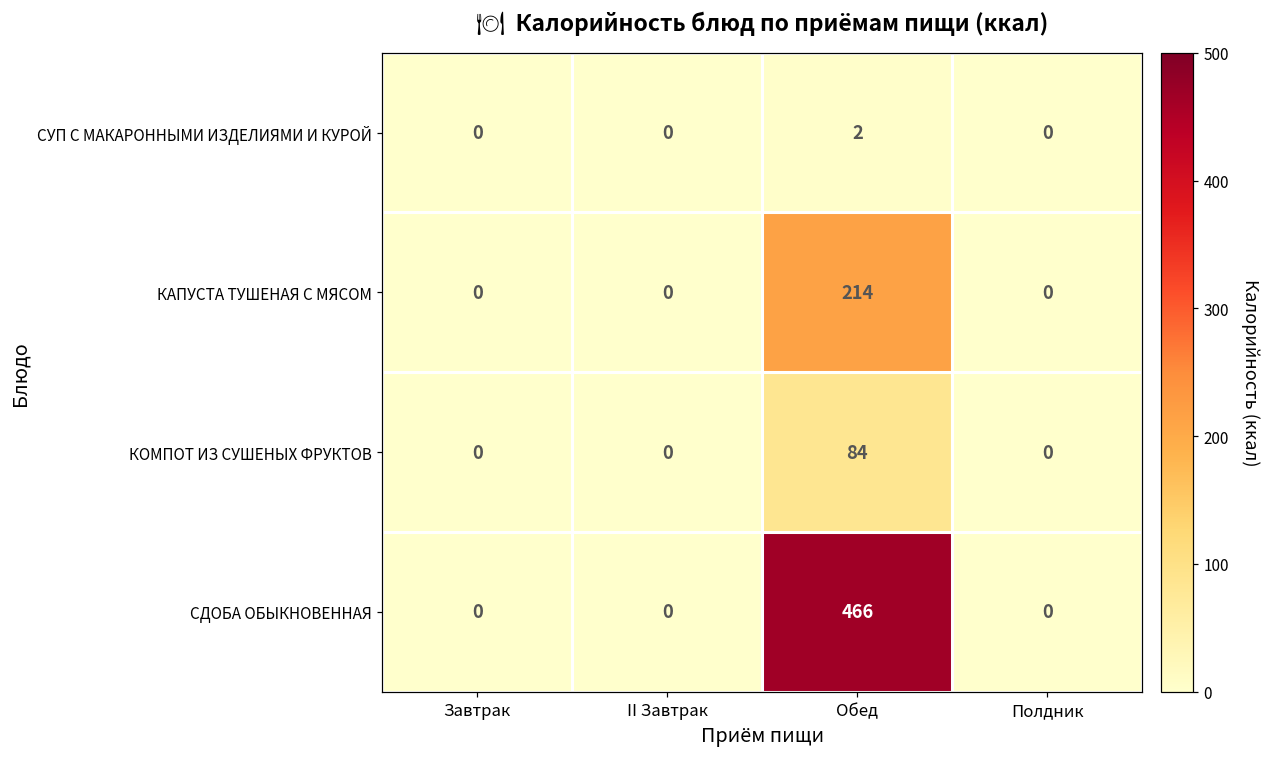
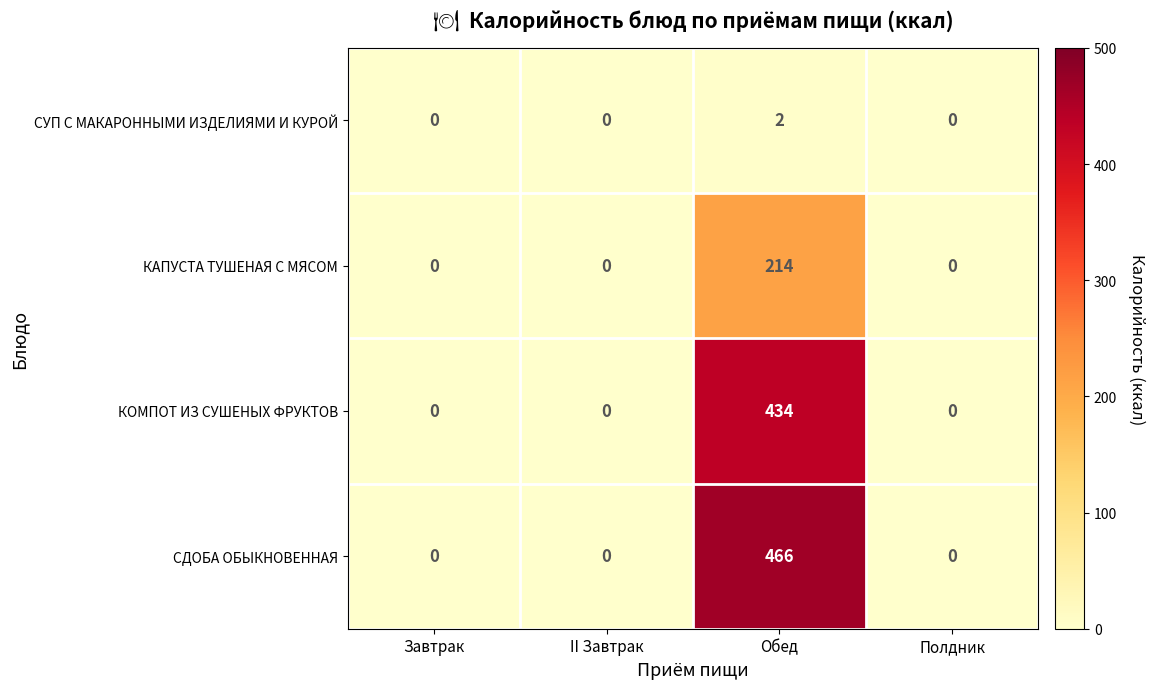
КОМПОТ ИЗ СУШЕНЫХ ФРУКТОВ, Обед: 84 -> 434
